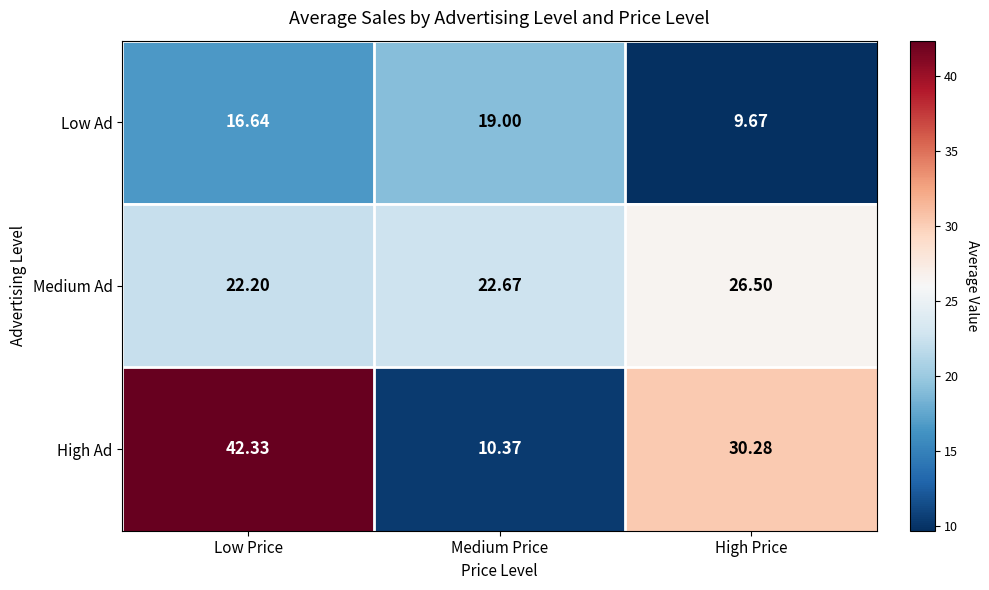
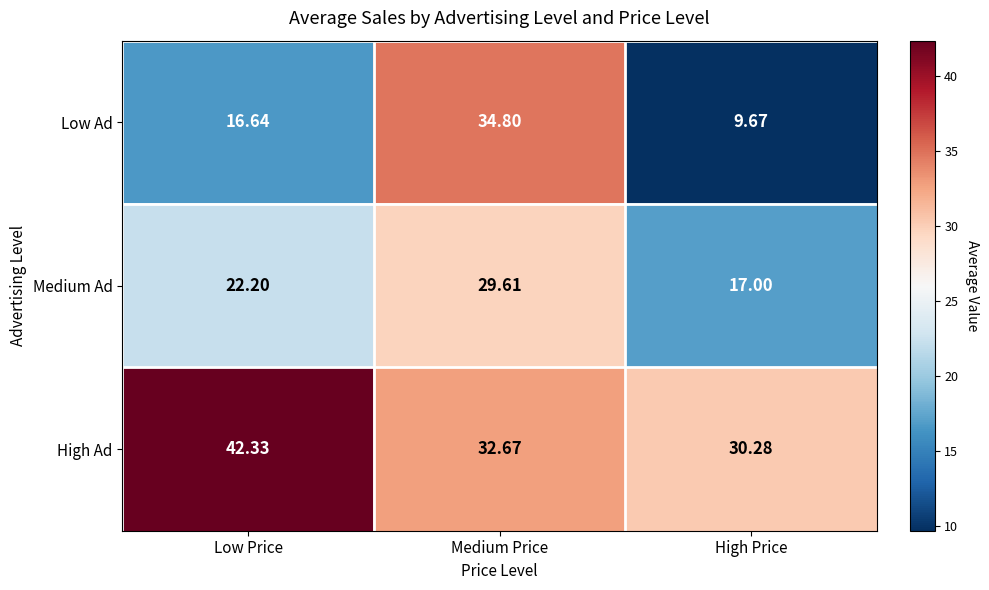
Low Ad, Medium Price: 19.00 -> 34.80
Medium Ad, Medium Price: 22.67 -> 29.61
Medium Ad, High Price: 26.50 -> 17.00
High Ad, Medium Price: 10.37 -> 32.67
